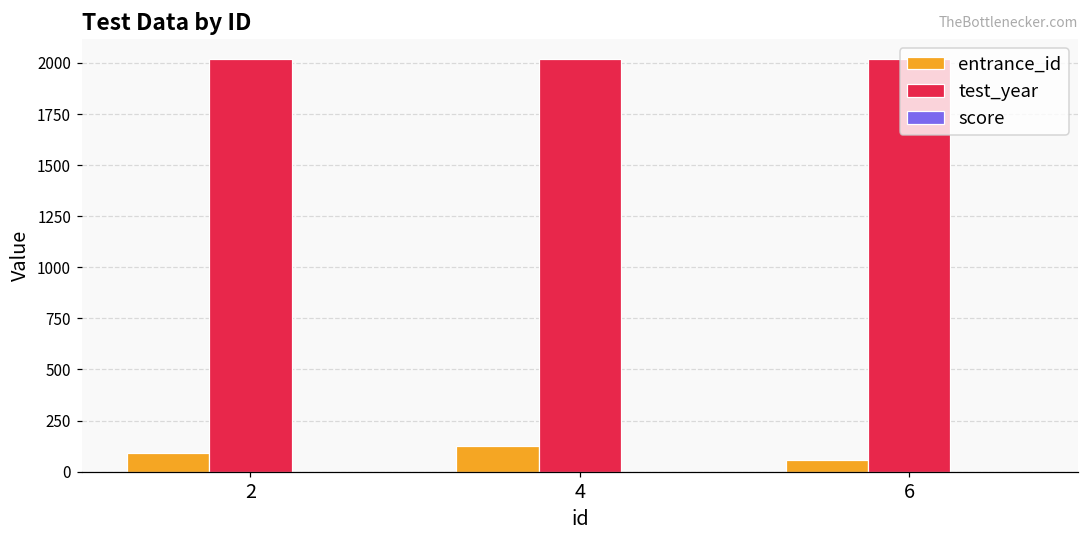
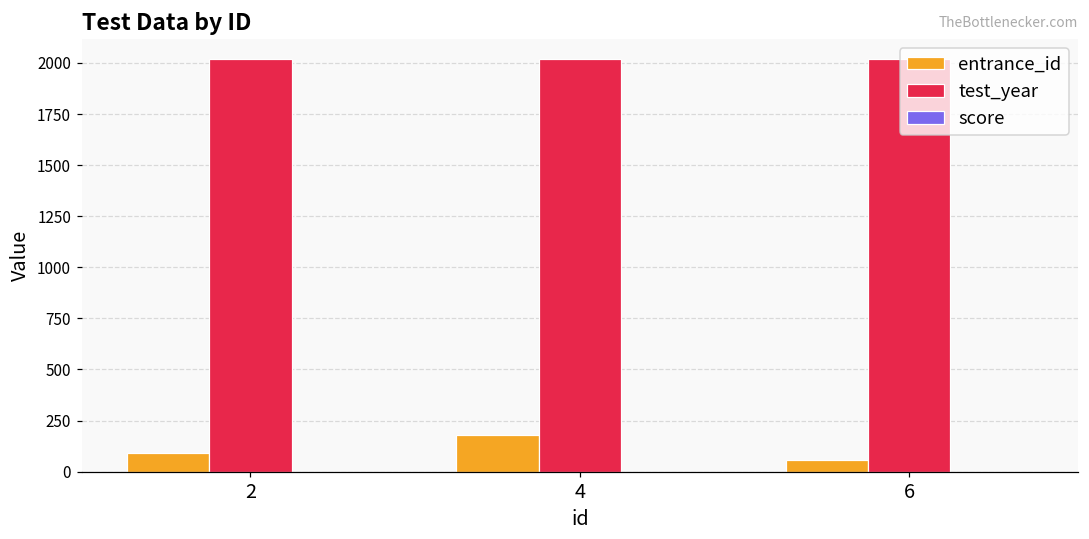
entrance_id, 4: 120 -> 180
